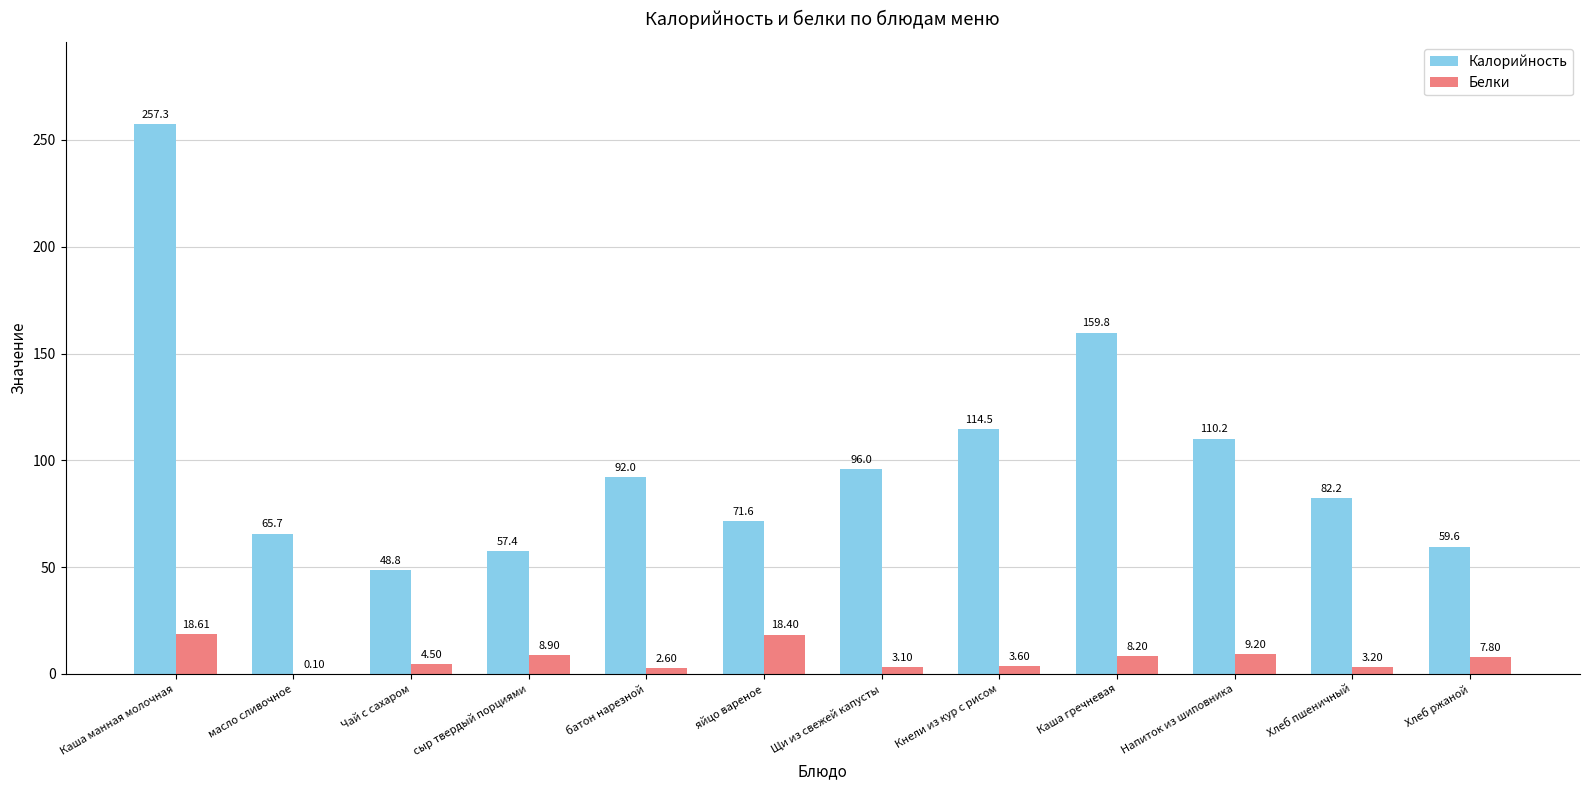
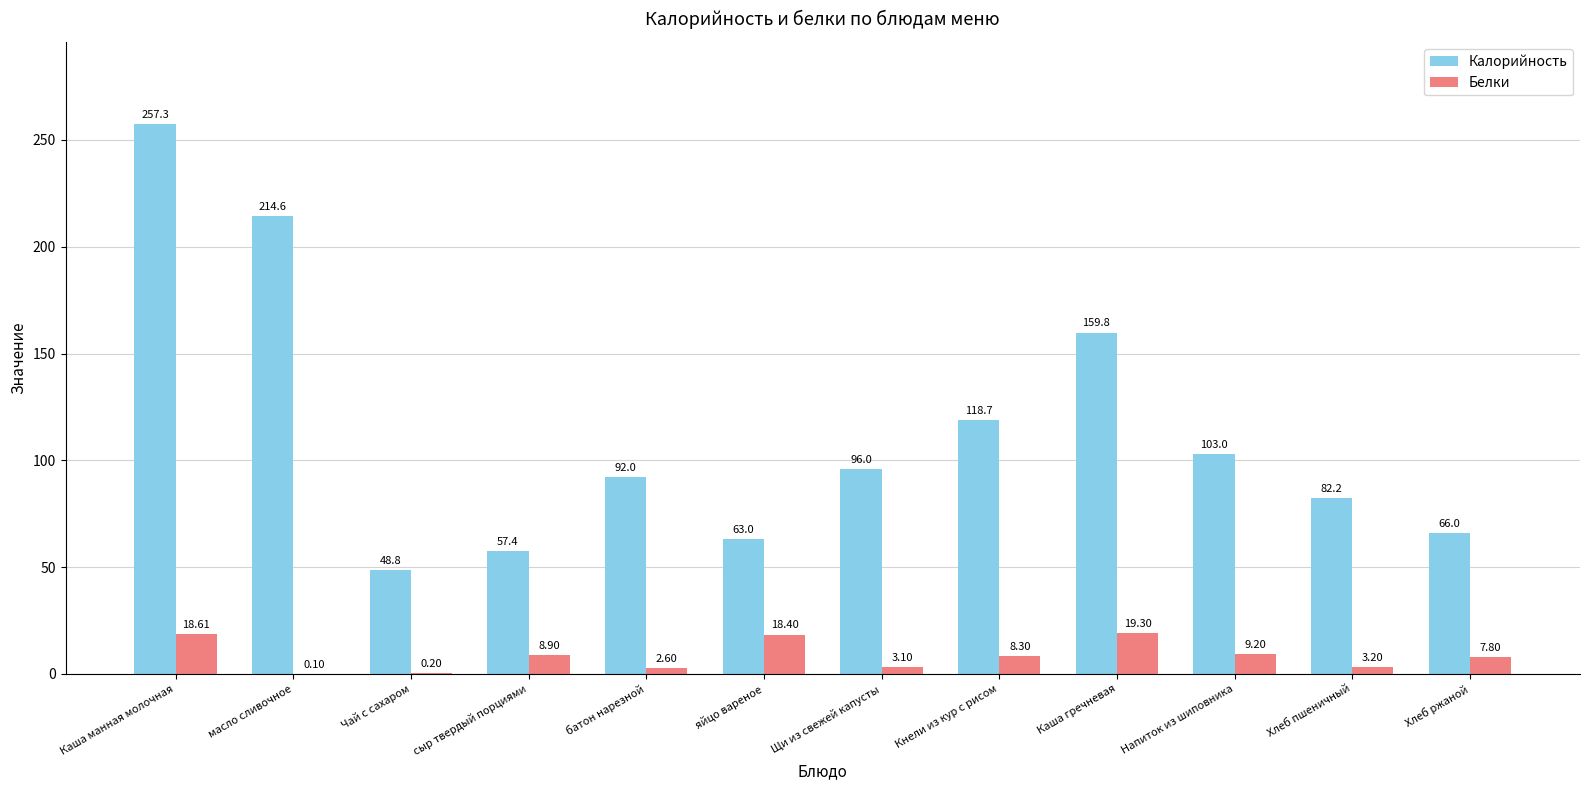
Калорийность, масло сливочное: 65.7 -> 214.6
Белки, Чай с сахаром: 4.50 -> 0.20
Калорийность, яйцо вареное: 71.6 -> 63.0
Калорийность, Кнели из кур с рисом: 114.5 -> 118.7
Белки, Кнели из кур с рисом: 3.60 -> 8.30
Белки, Каша гречневая: 8.20 -> 19.30
Калорийность, Напиток из шиповника: 110.2 -> 103.0
Калорийность, Хлеб ржаной: 59.6 -> 66.0
